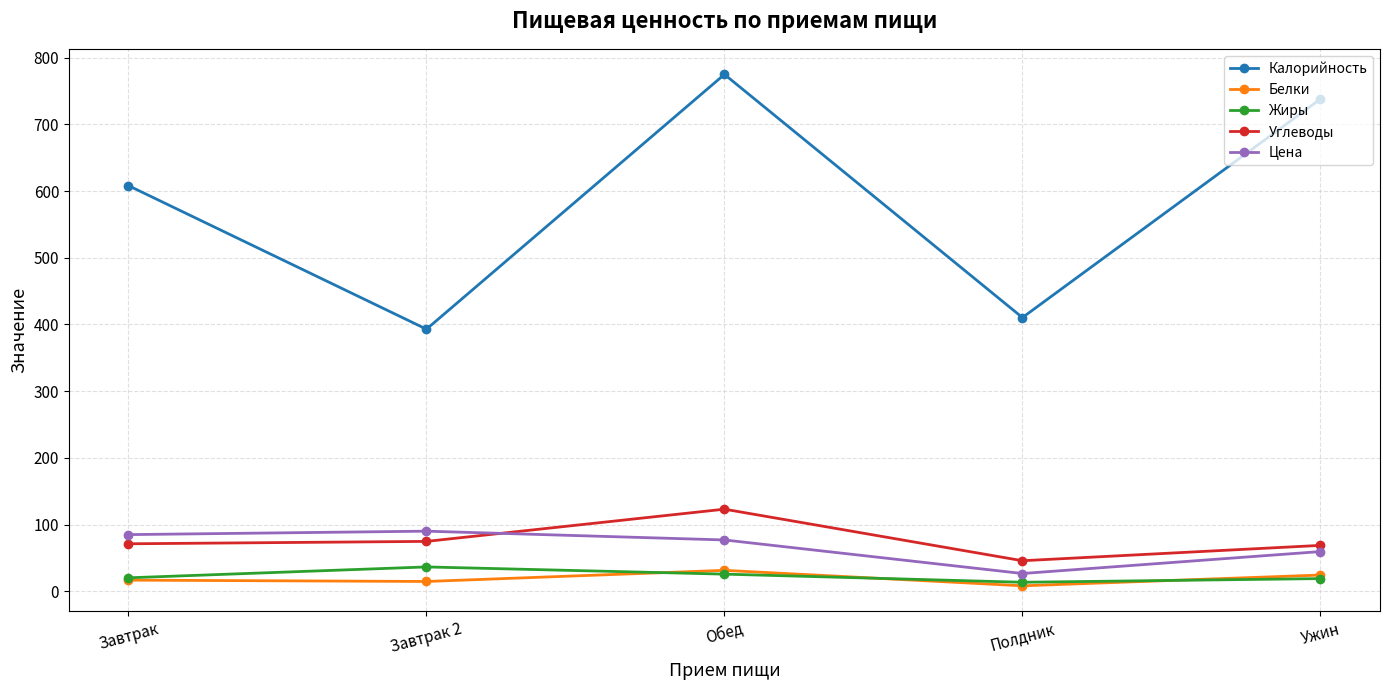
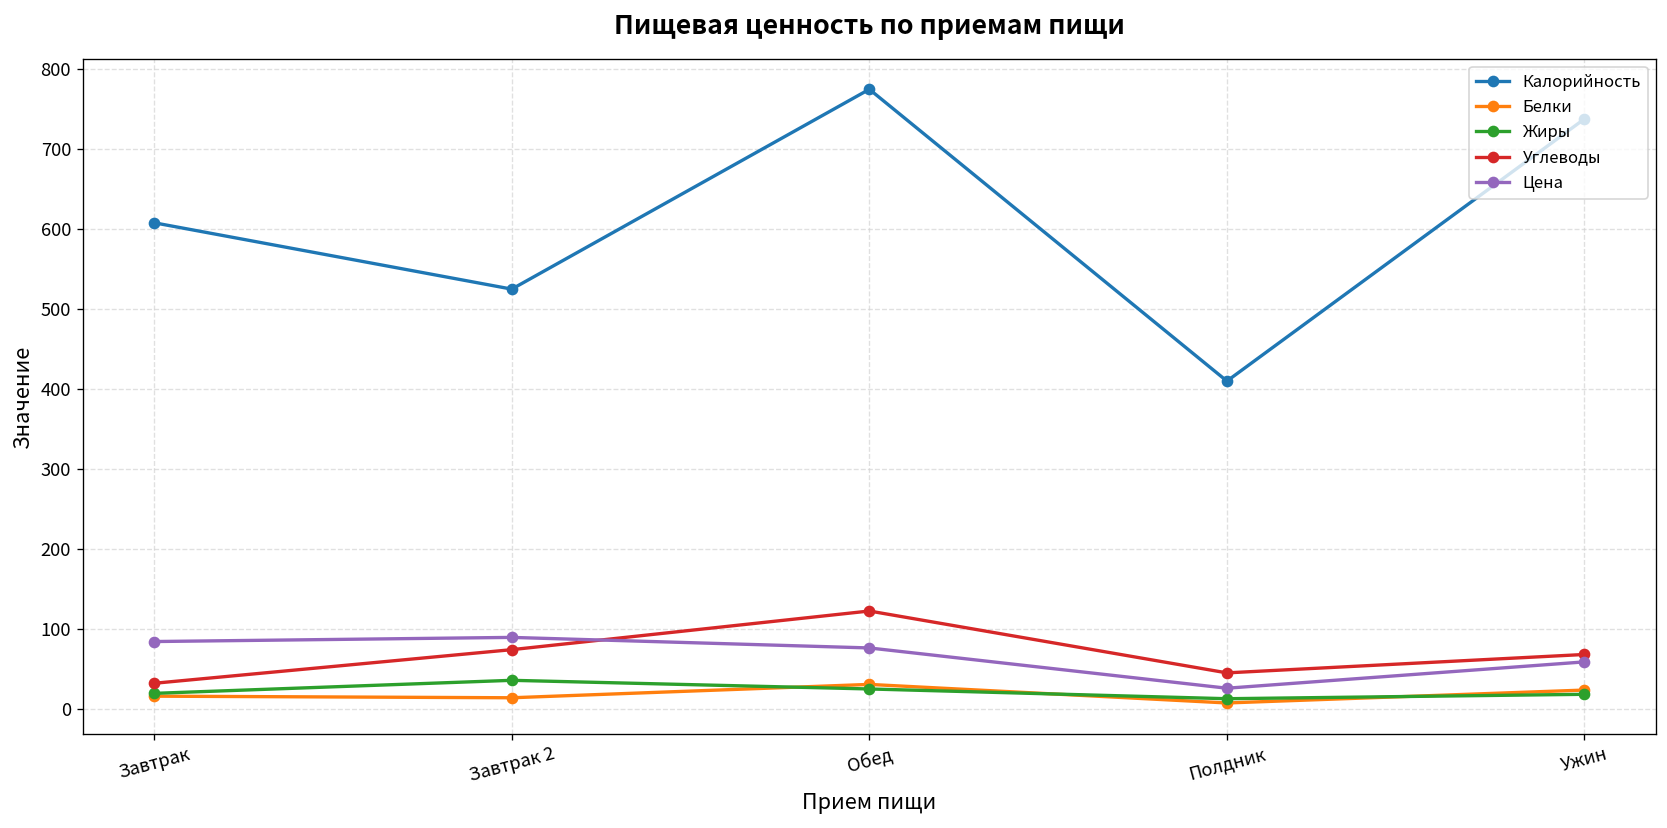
Углеводы, Завтрак: 70 -> 30
Калорийность, Завтрак 2: 390 -> 530
